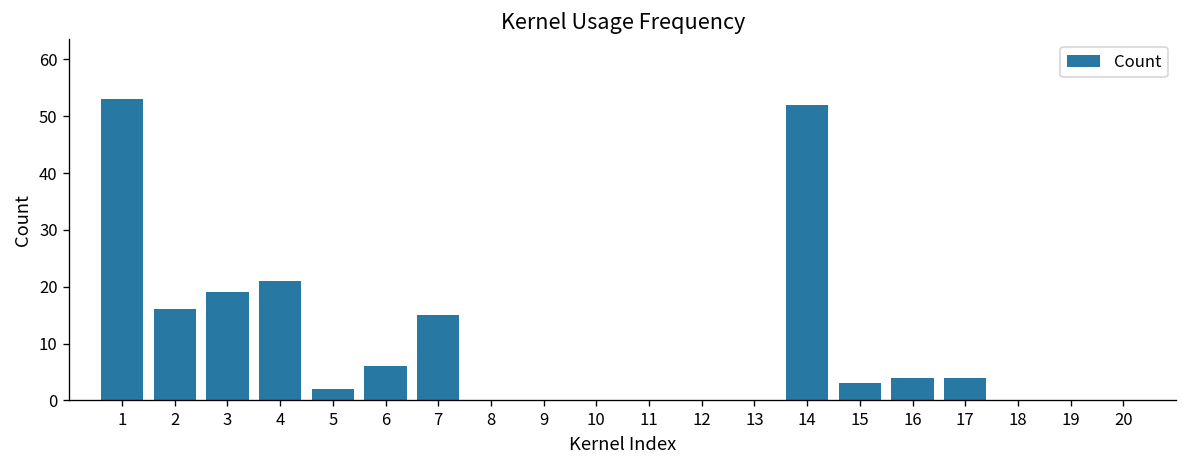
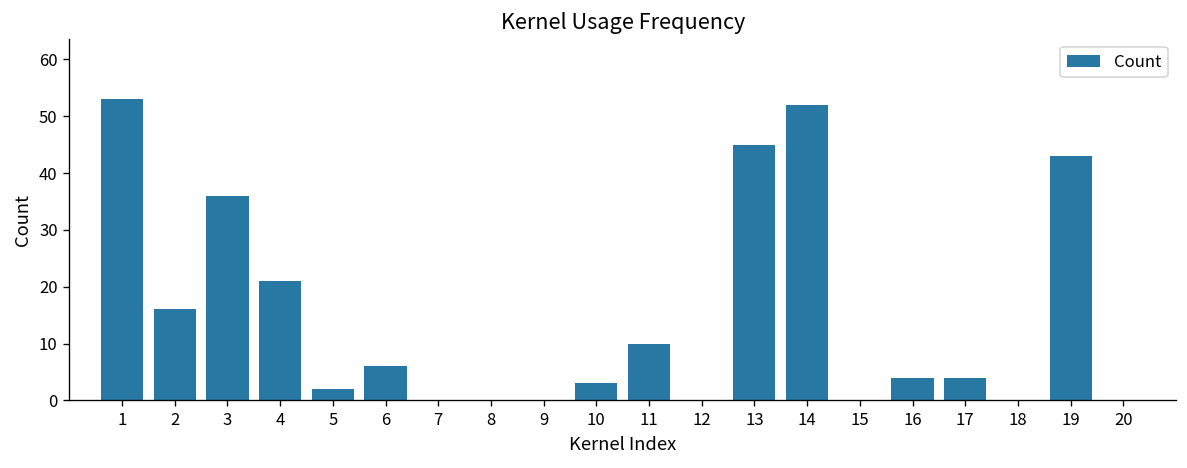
3: 19 -> 36
7: 15 -> 0
10: 0 -> 3
11: 0 -> 10
13: 0 -> 45
15: 3 -> 0
19: 0 -> 43
